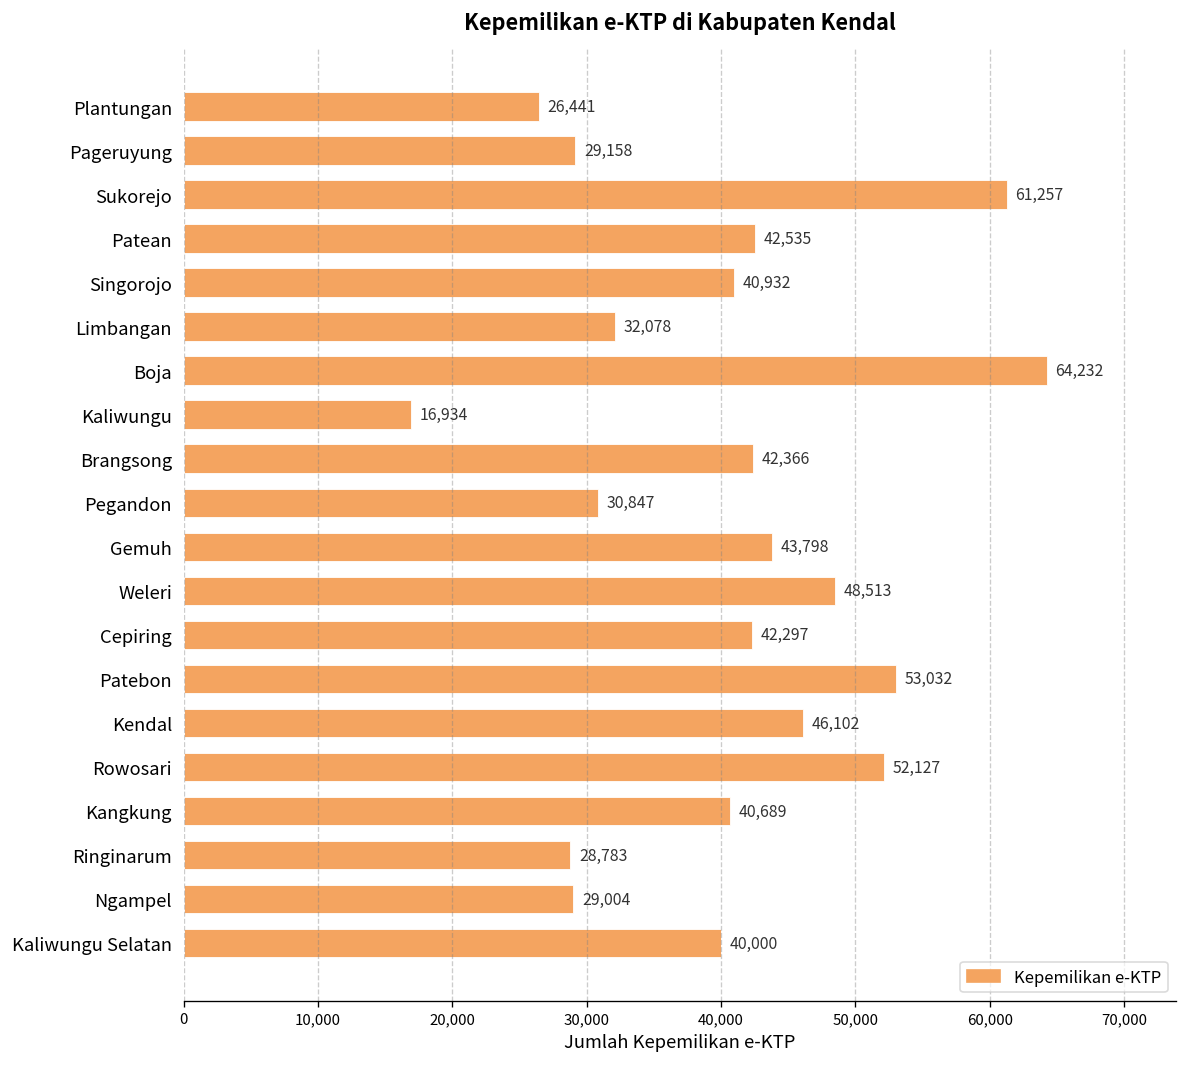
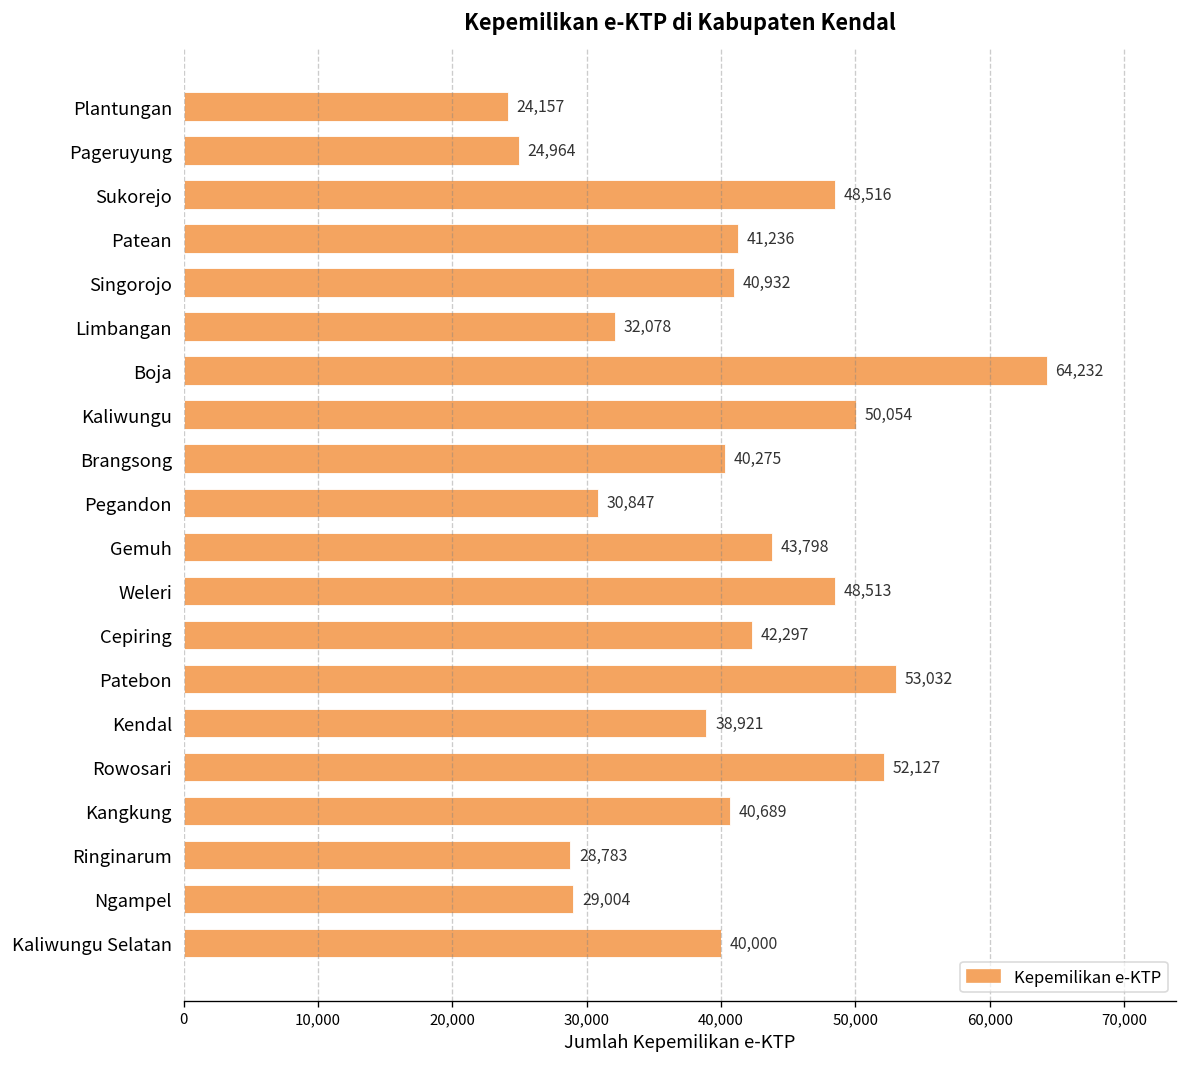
Plantungan: 26,441 -> 24,157
Pageruyung: 29,158 -> 24,964
Sukorejo: 61,257 -> 48,516
Patean: 42,535 -> 41,236
Kaliwungu: 16,934 -> 50,054
Brangsong: 42,366 -> 40,275
Kendal: 46,102 -> 38,921
